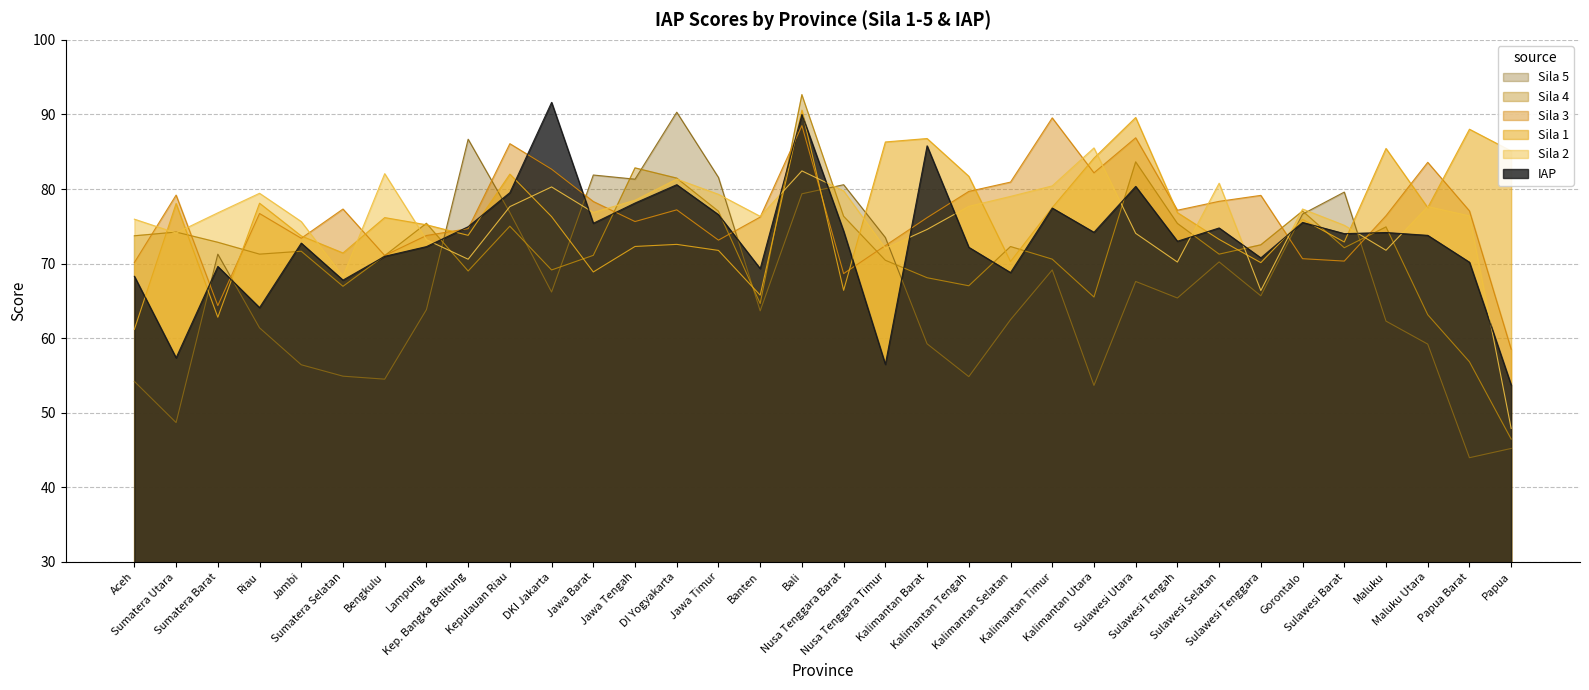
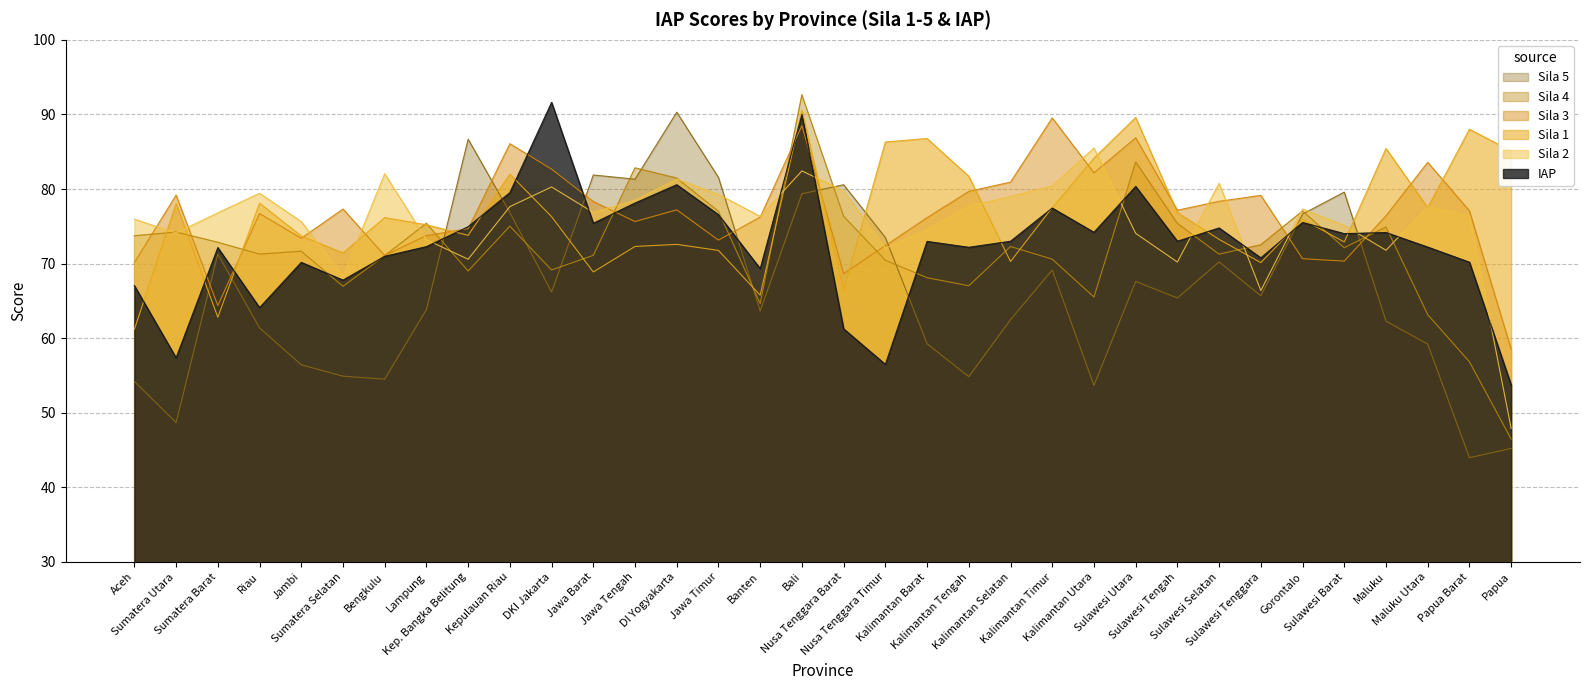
IAP, Aceh: 68 -> 67
IAP, Sumatera Barat: 70 -> 72
IAP, Jambi: 73 -> 70
IAP, Nusa Tenggara Barat: 74 -> 61
IAP, Kalimantan Barat: 86 -> 73
IAP, Kalimantan Selatan: 69 -> 73
IAP, Maluku Utara: 74 -> 72
